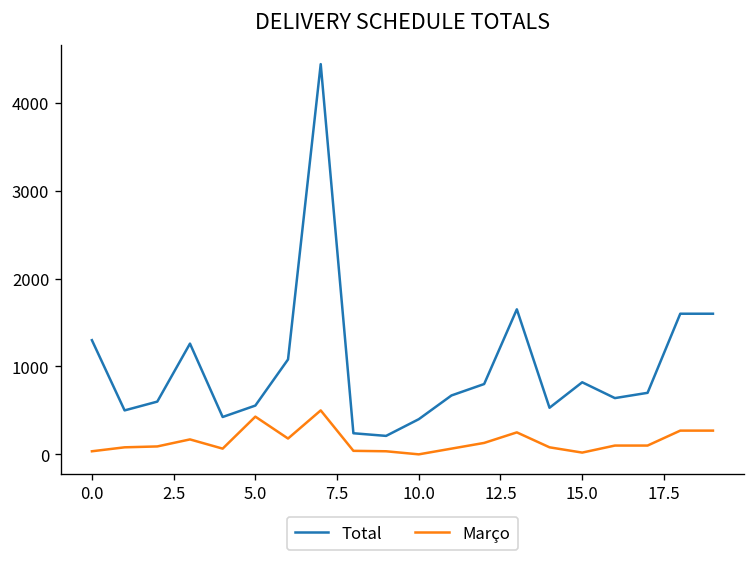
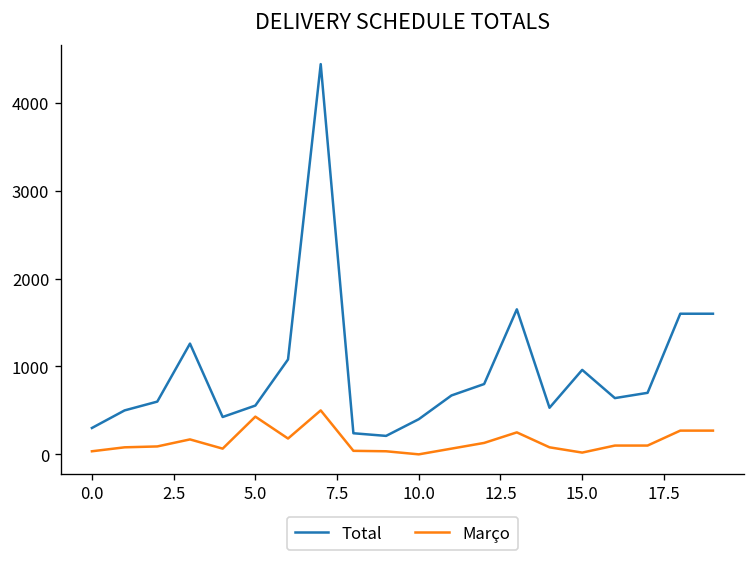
Total, 0.0: 1300 -> 300
Total, 15.0: 800 -> 1000
